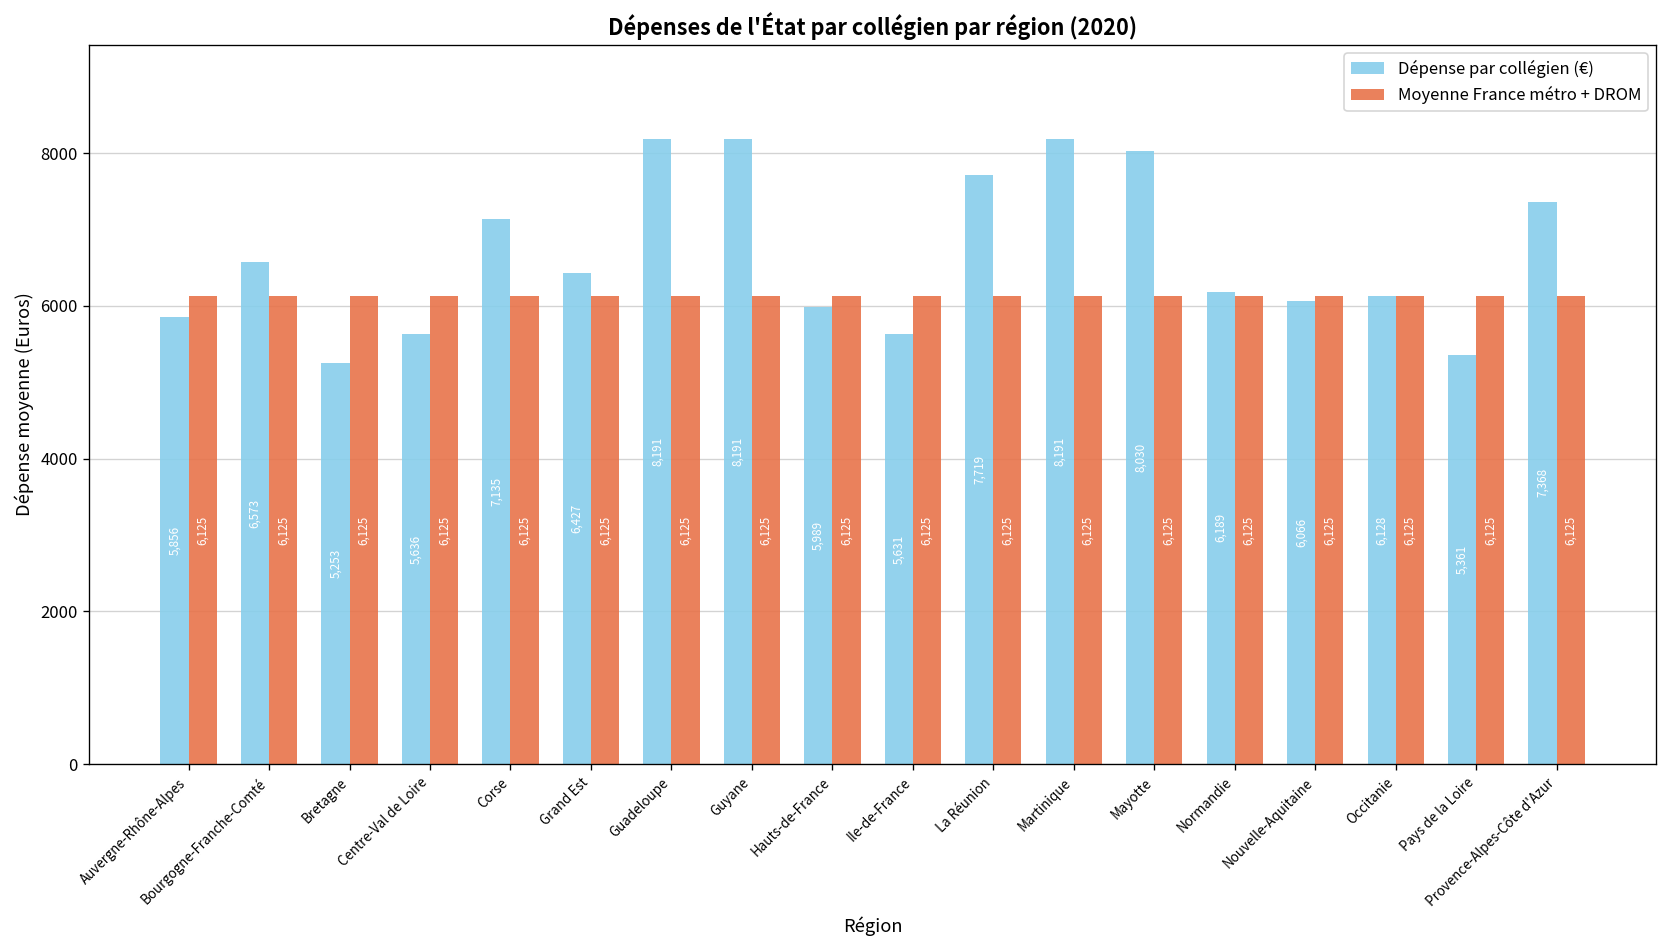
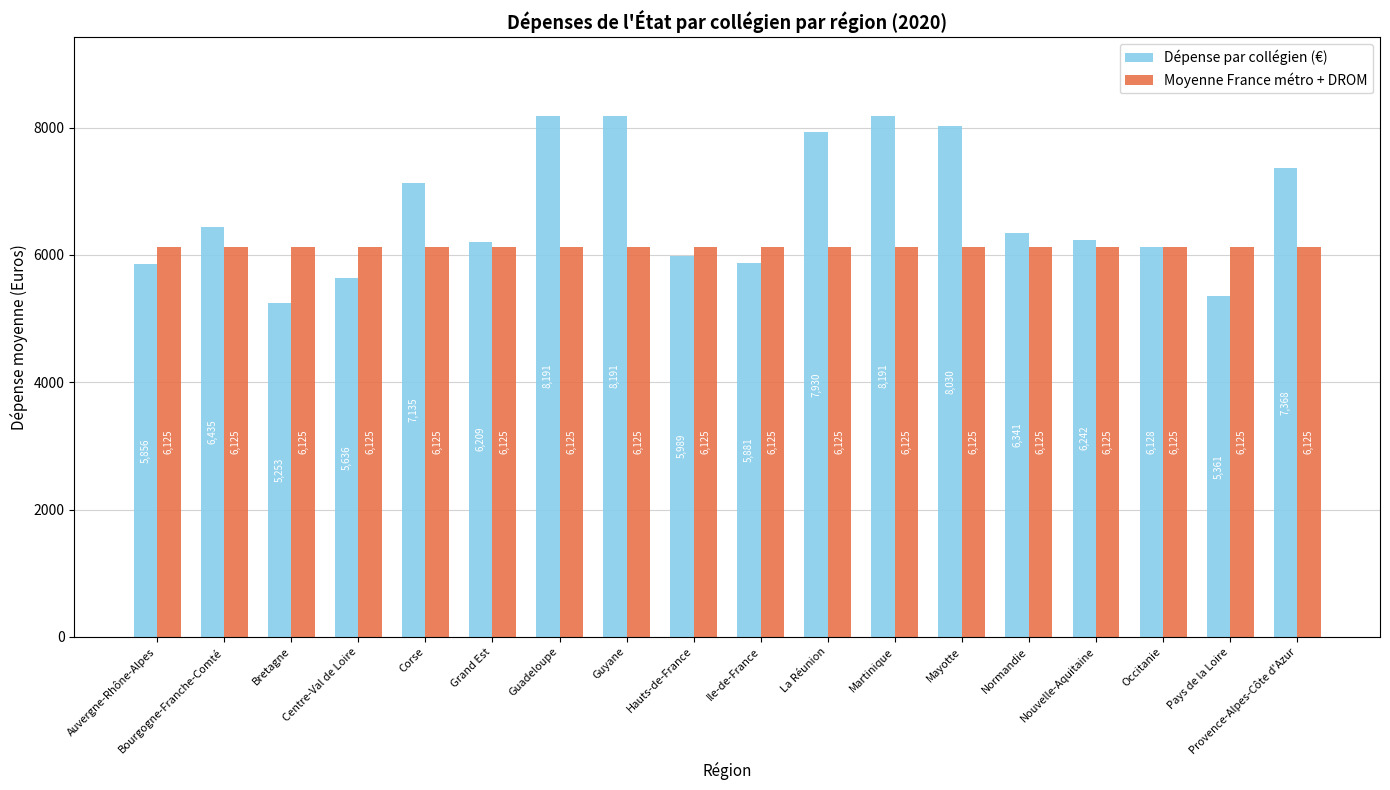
Dépense par collégien (€), Bourgogne-Franche-Comté: 6,573 -> 6,435
Dépense par collégien (€), Grand Est: 6,427 -> 6,209
Dépense par collégien (€), Ile-de-France: 5,631 -> 5,881
Dépense par collégien (€), La Réunion: 7,719 -> 7,930
Dépense par collégien (€), Normandie: 6,189 -> 6,341
Dépense par collégien (€), Nouvelle-Aquitaine: 6,066 -> 6,242
